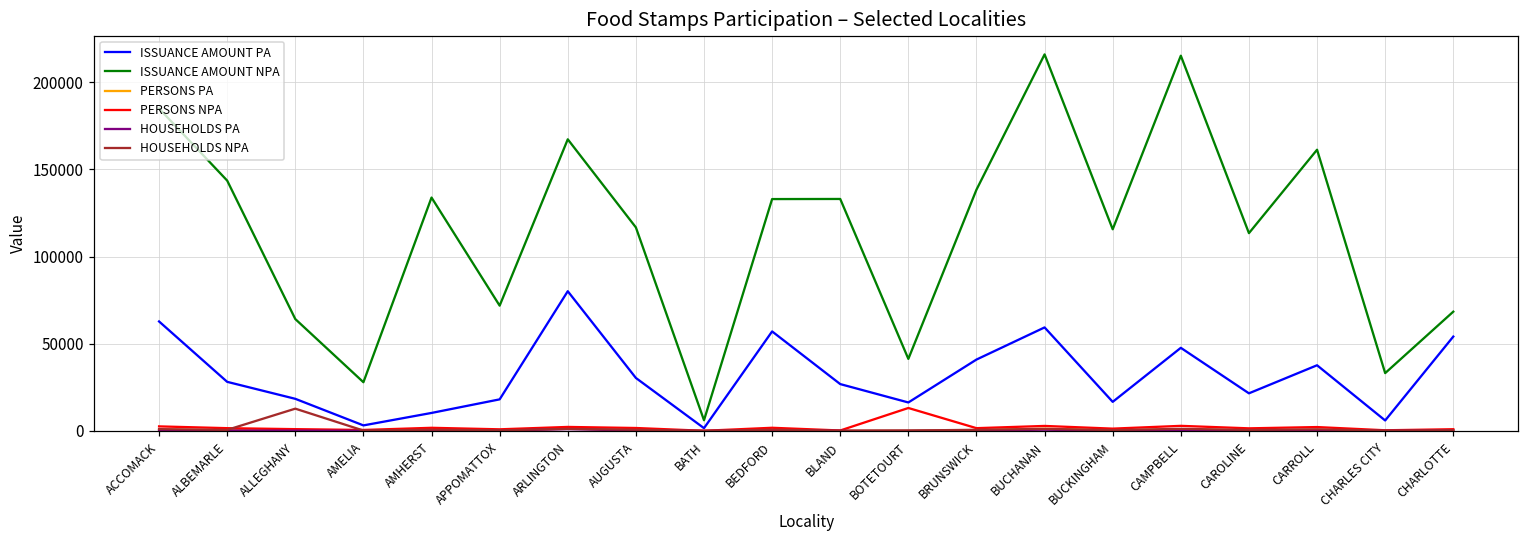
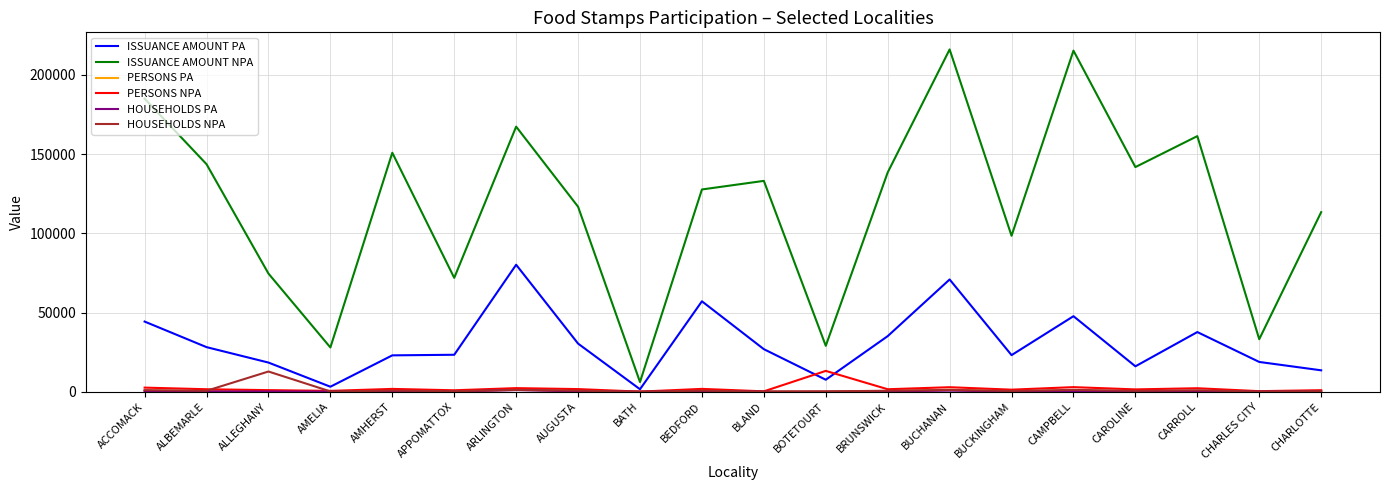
ISSUANCE AMOUNT PA, ACCOMACK: 63000 -> 44000
ISSUANCE AMOUNT NPA, ALLEGHANY: 64000 -> 75000
ISSUANCE AMOUNT PA, AMHERST: 10000 -> 23000
ISSUANCE AMOUNT NPA, AMHERST: 134000 -> 151000
ISSUANCE AMOUNT PA, APPOMATTOX: 18000 -> 23000
ISSUANCE AMOUNT NPA, BEDFORD: 133000 -> 128000
ISSUANCE AMOUNT PA, BOTETOURT: 16000 -> 8000
ISSUANCE AMOUNT NPA, BOTETOURT: 41000 -> 29000
ISSUANCE AMOUNT PA, BRUNSWICK: 41000 -> 35000
ISSUANCE AMOUNT PA, BUCHANAN: 59000 -> 71000
ISSUANCE AMOUNT PA, BUCKINGHAM: 17000 -> 23000
ISSUANCE AMOUNT NPA, BUCKINGHAM: 116000 -> 98000
ISSUANCE AMOUNT PA, CAROLINE: 22000 -> 16000
ISSUANCE AMOUNT NPA, CAROLINE: 113000 -> 142000
ISSUANCE AMOUNT PA, CHARLES CITY: 6000 -> 19000
ISSUANCE AMOUNT PA, CHARLOTTE: 54000 -> 14000
ISSUANCE AMOUNT NPA, CHARLOTTE: 68000 -> 113000
